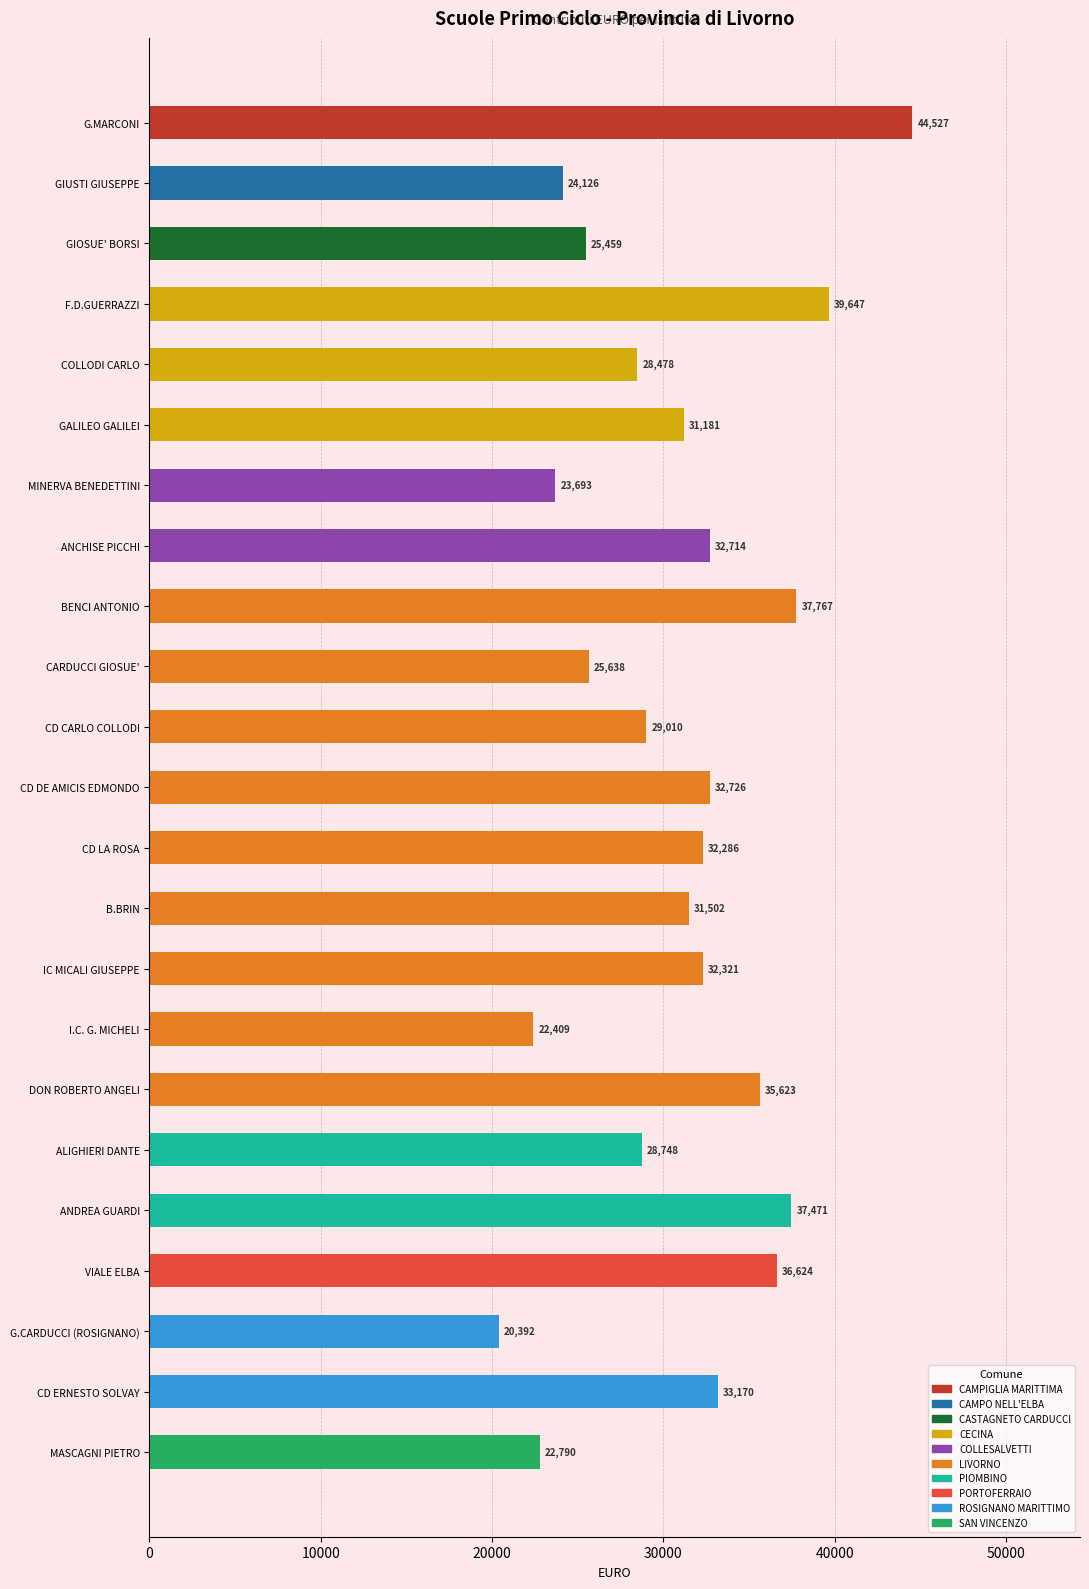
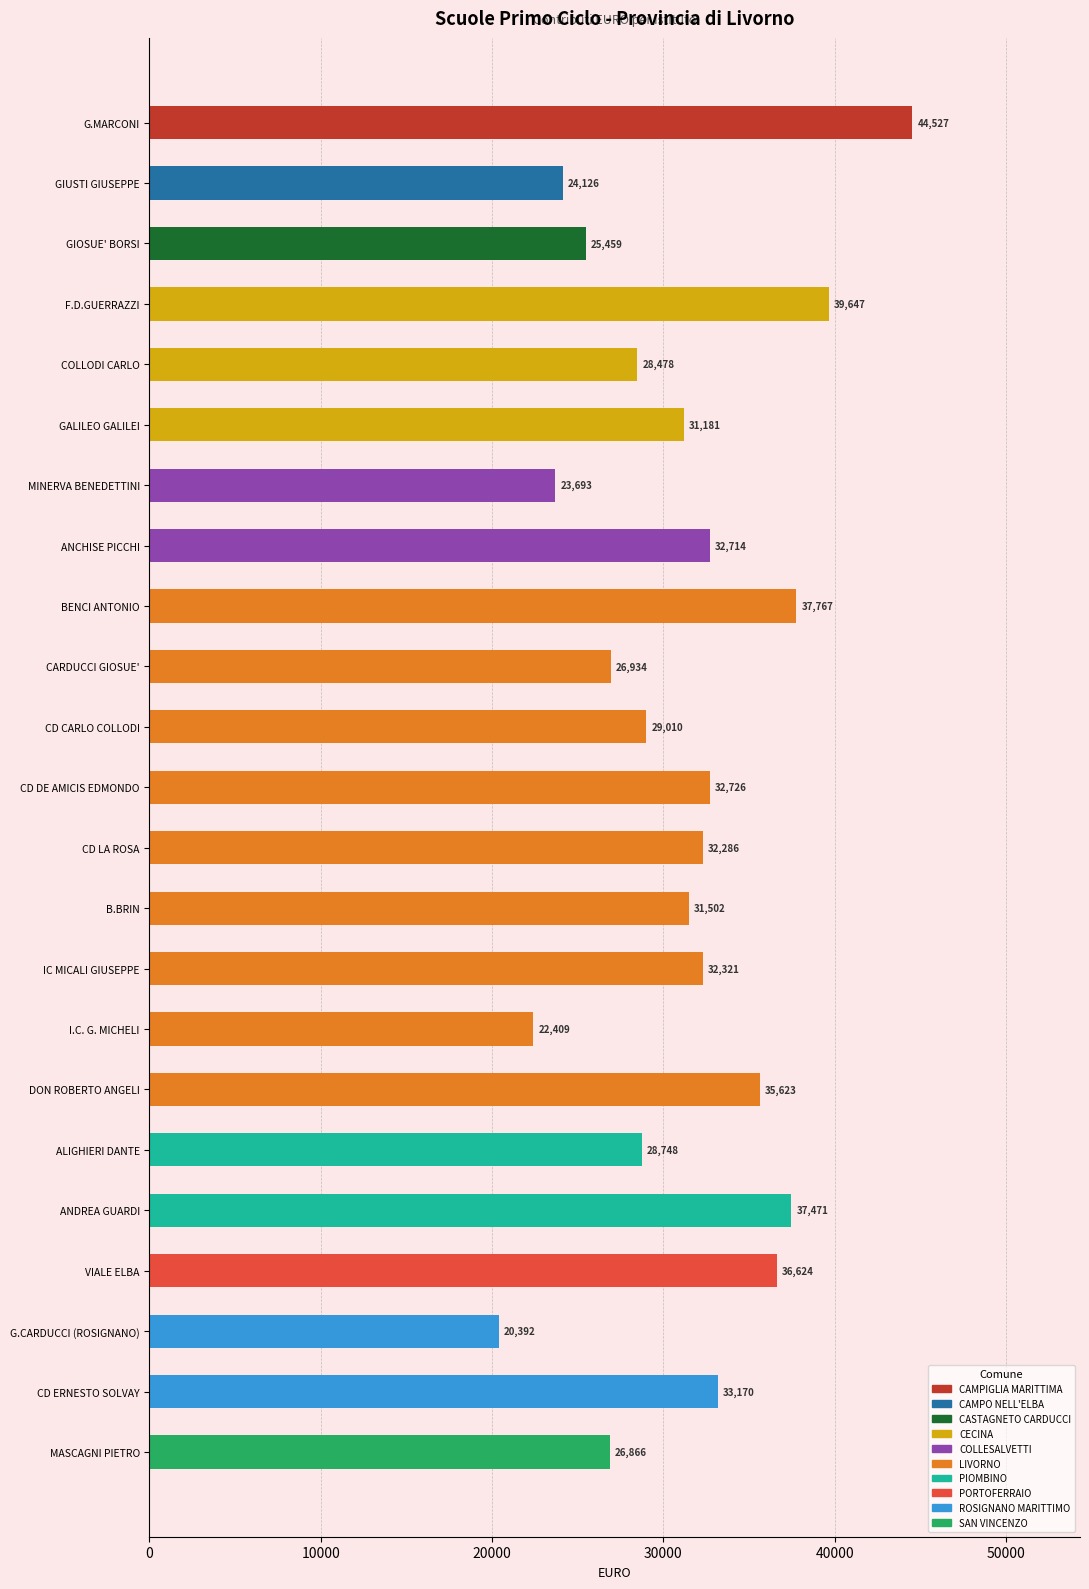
CARDUCCI GIOSUE': 25,638 -> 26,934
MASCAGNI PIETRO: 22,790 -> 26,866
